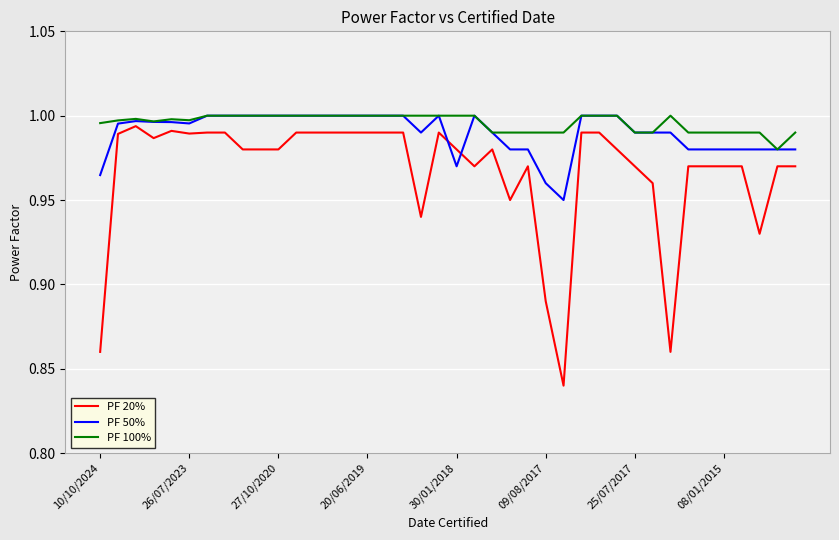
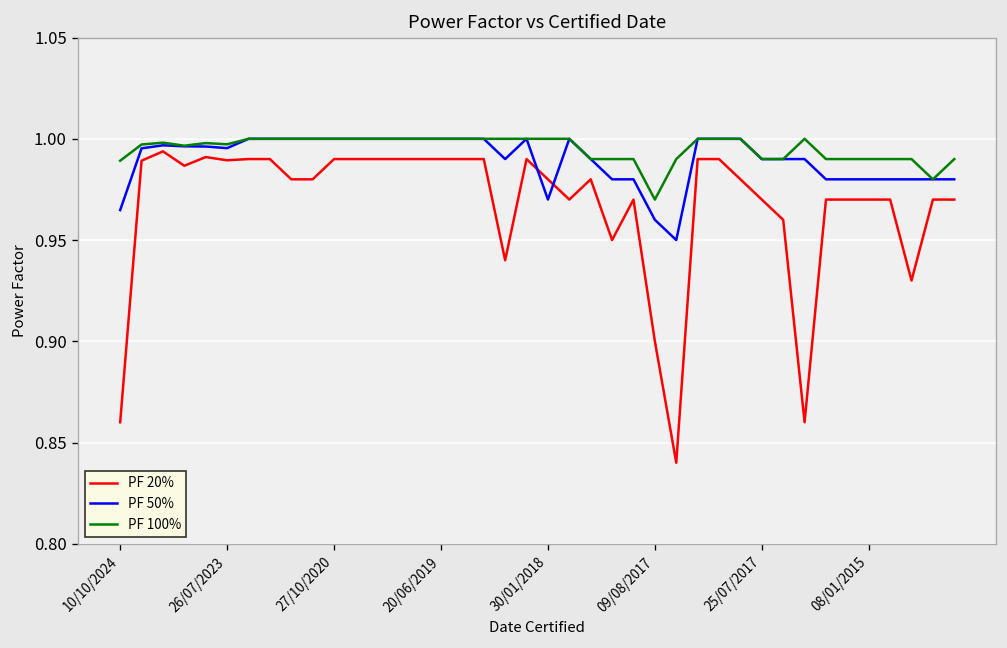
PF 100%, 10/10/2024: 0.996 -> 0.989
PF 20%, 27/10/2020: 0.98 -> 0.99
PF 20%, 09/08/2017: 0.89 -> 0.90
PF 100%, 09/08/2017: 0.99 -> 0.97
